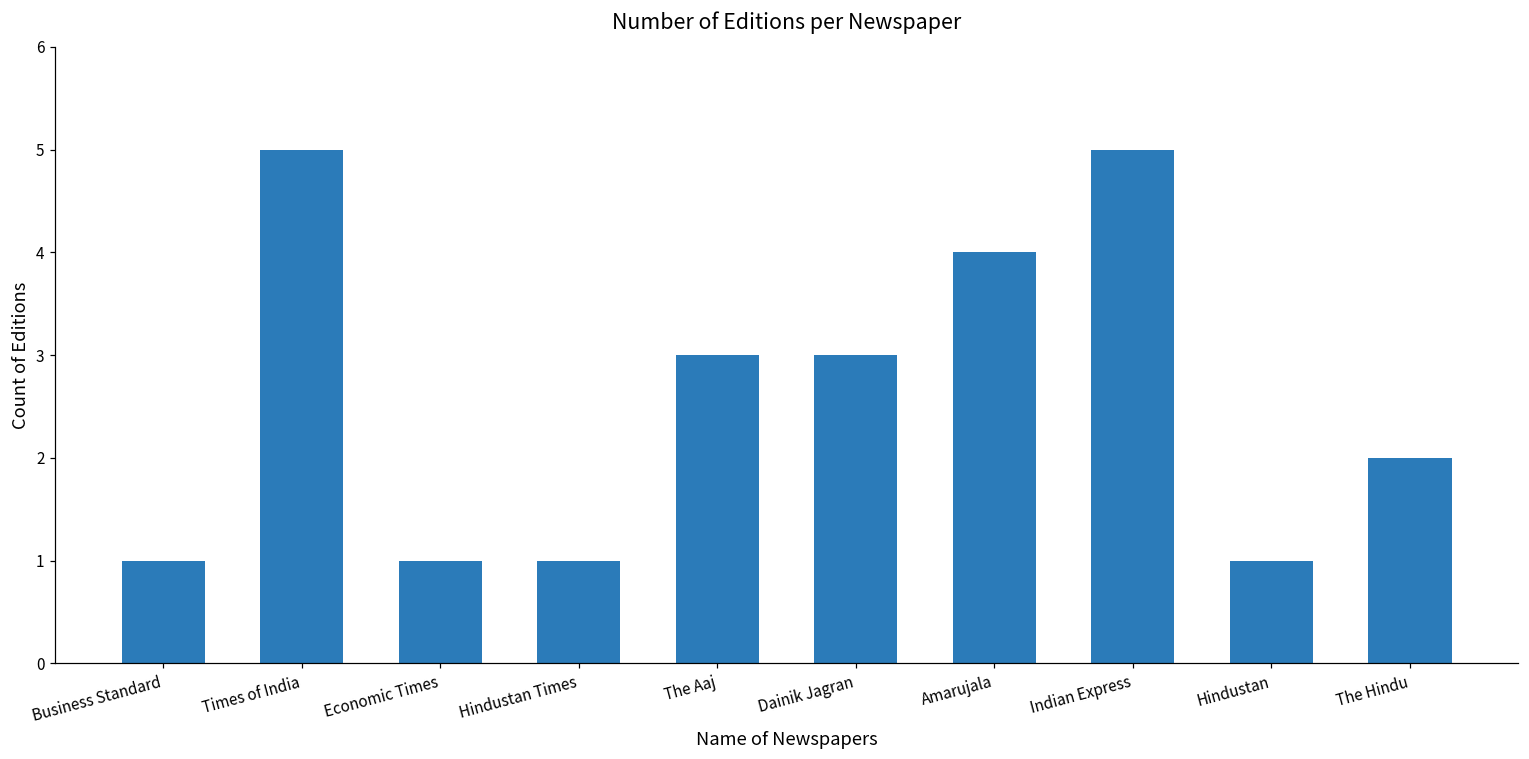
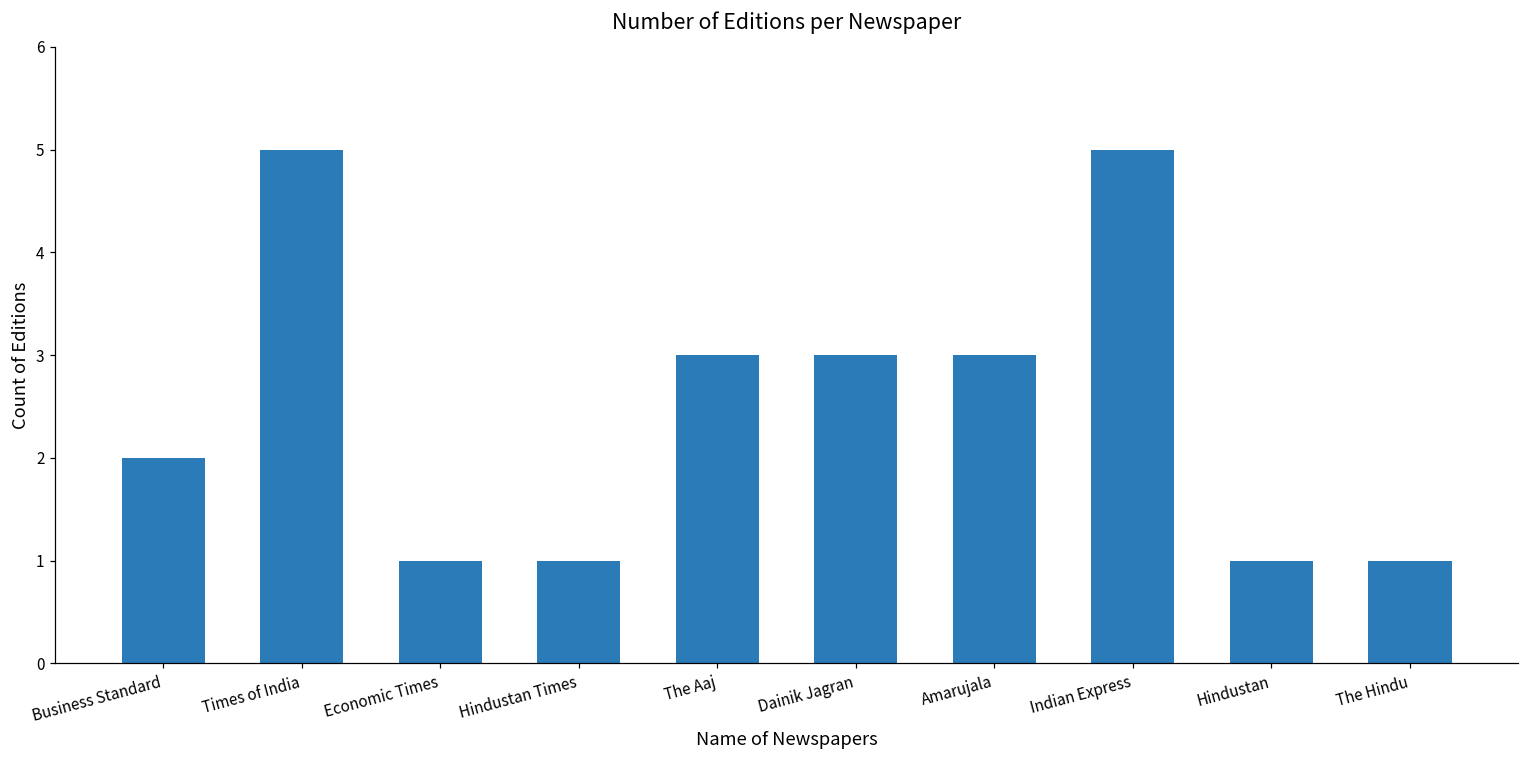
Business Standard: 1 -> 2
Amarujala: 4 -> 3
The Hindu: 2 -> 1
